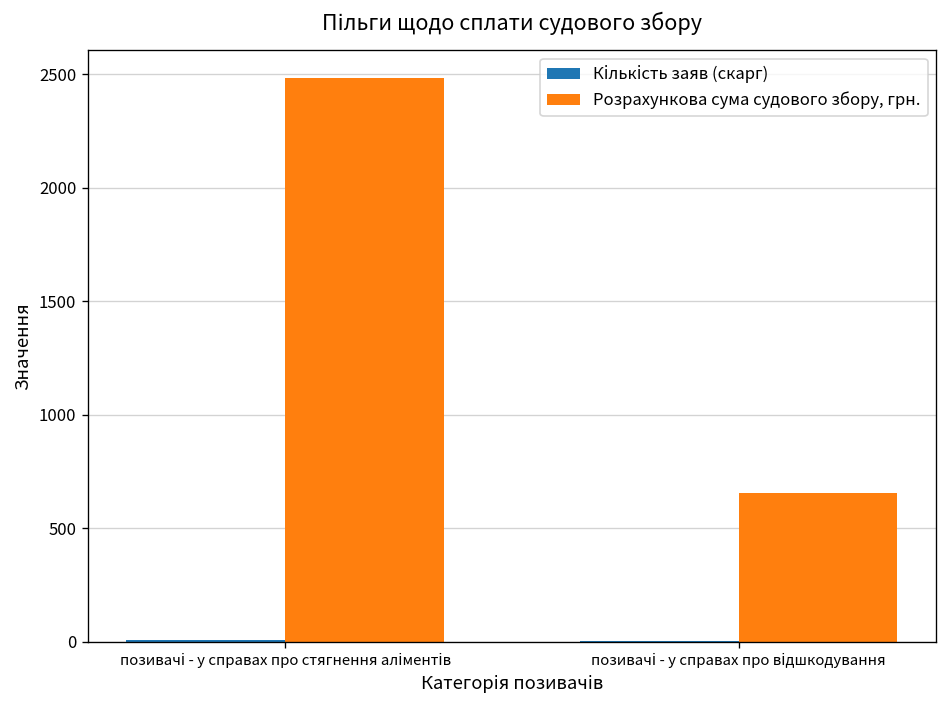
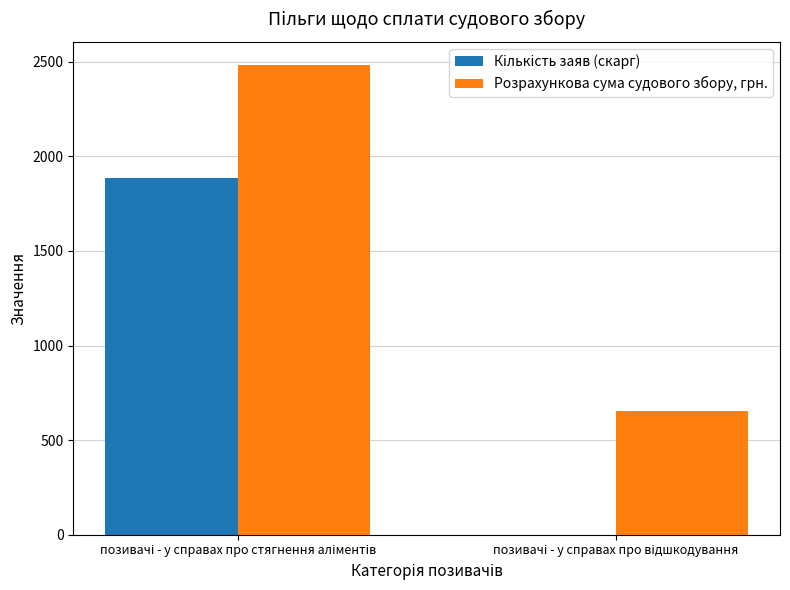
Кількість заяв (скарг), позивачі - у справах про стягнення аліментів: 10 -> 1890
